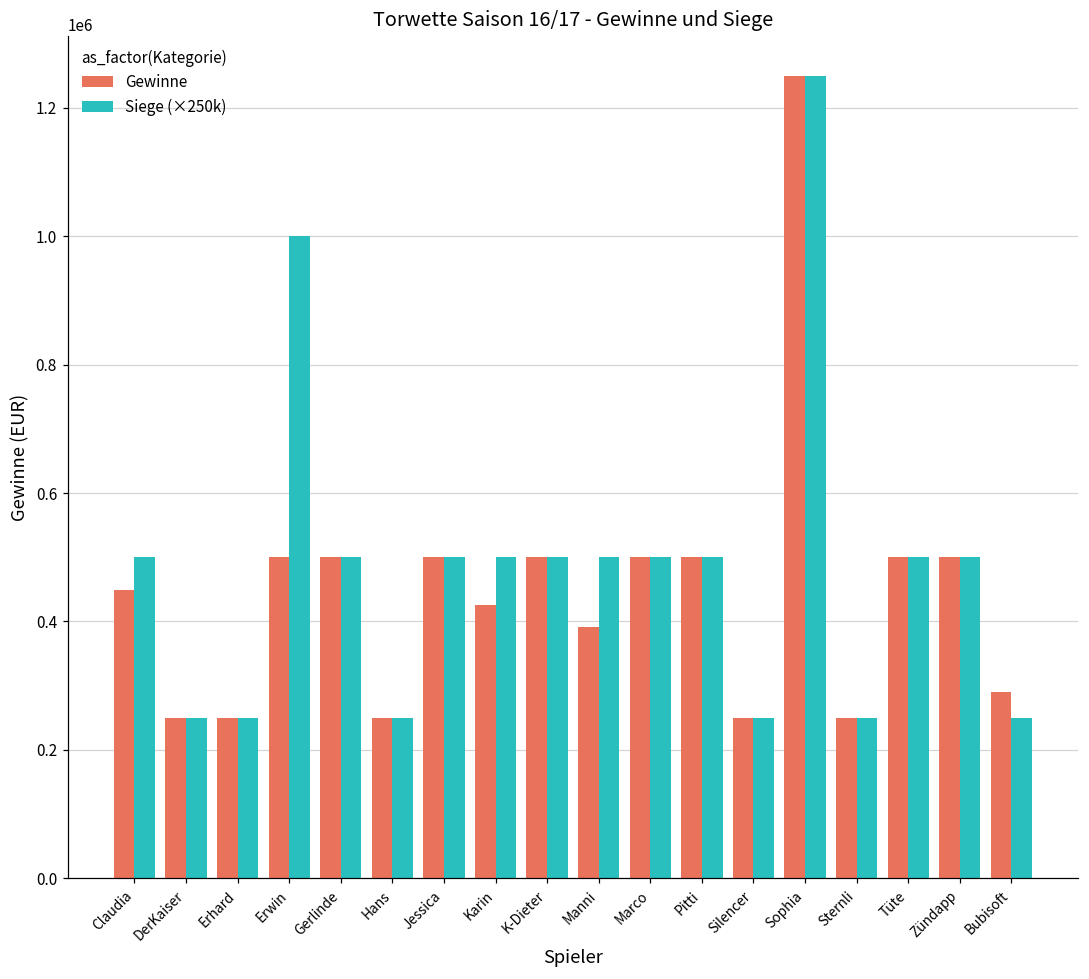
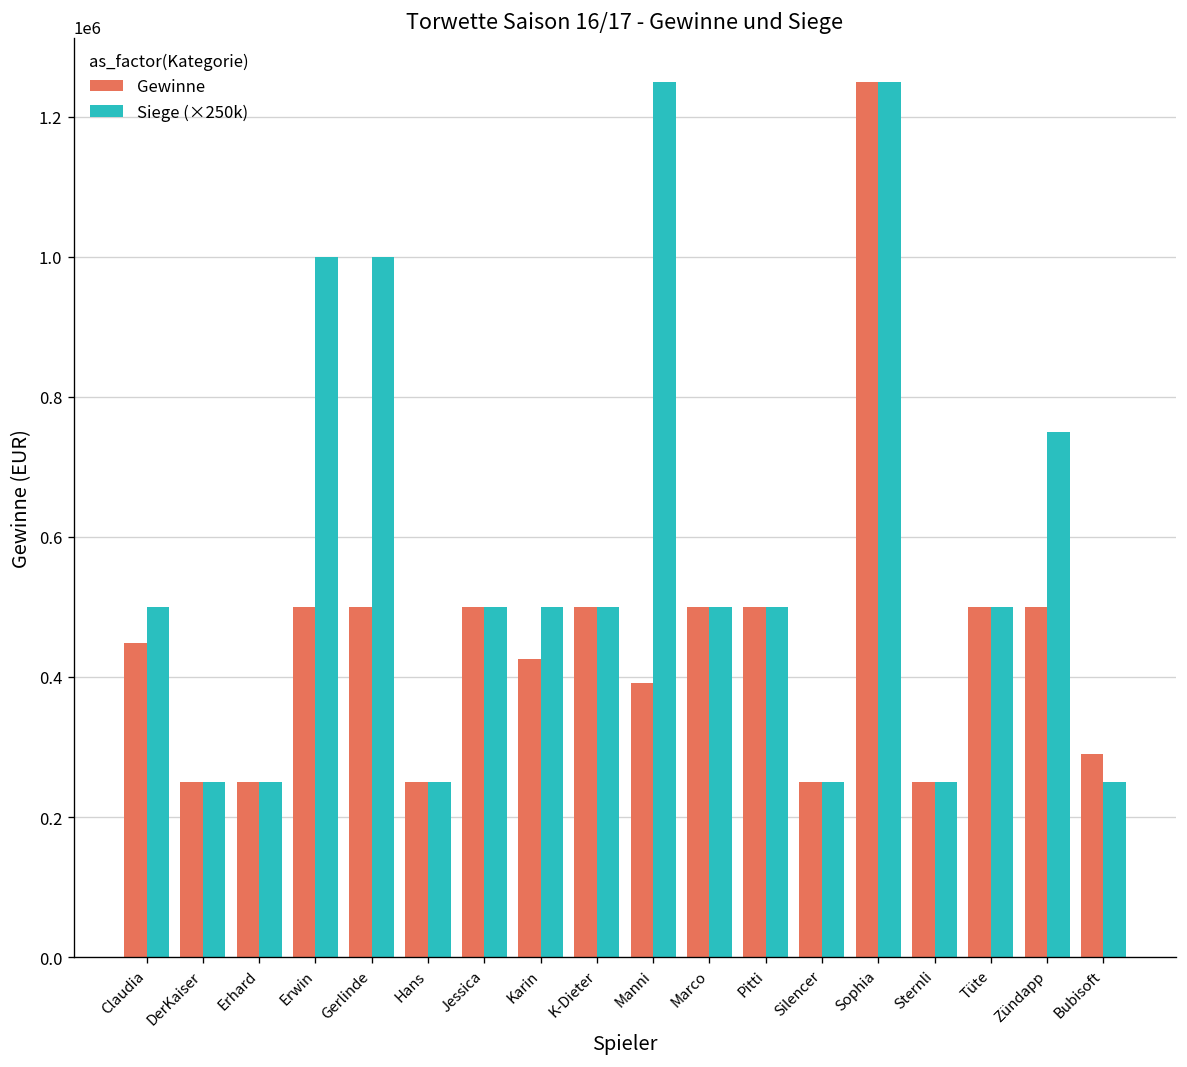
Siege (×250k), Gerlinde: 500000 -> 1000000
Siege (×250k), Manni: 500000 -> 1250000
Siege (×250k), Zündapp: 500000 -> 750000
